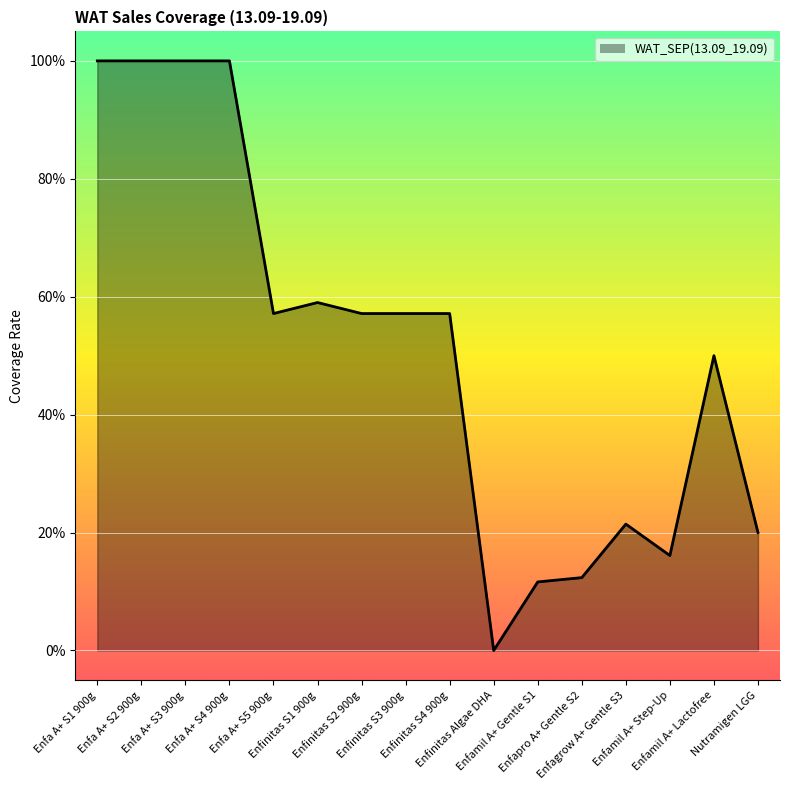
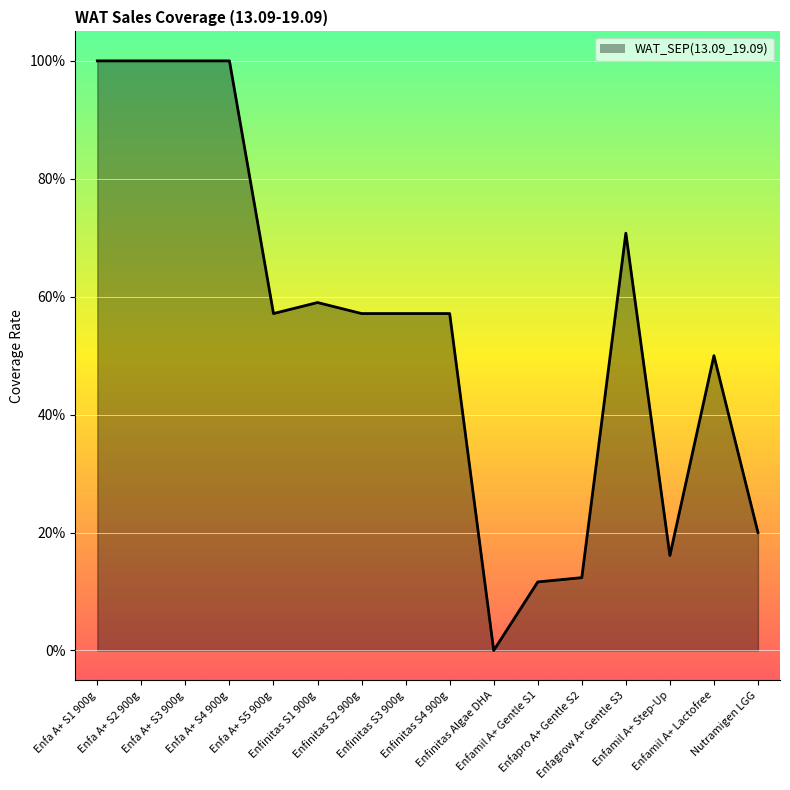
Enfagrow A+ Gentle S3: 21% -> 71%
